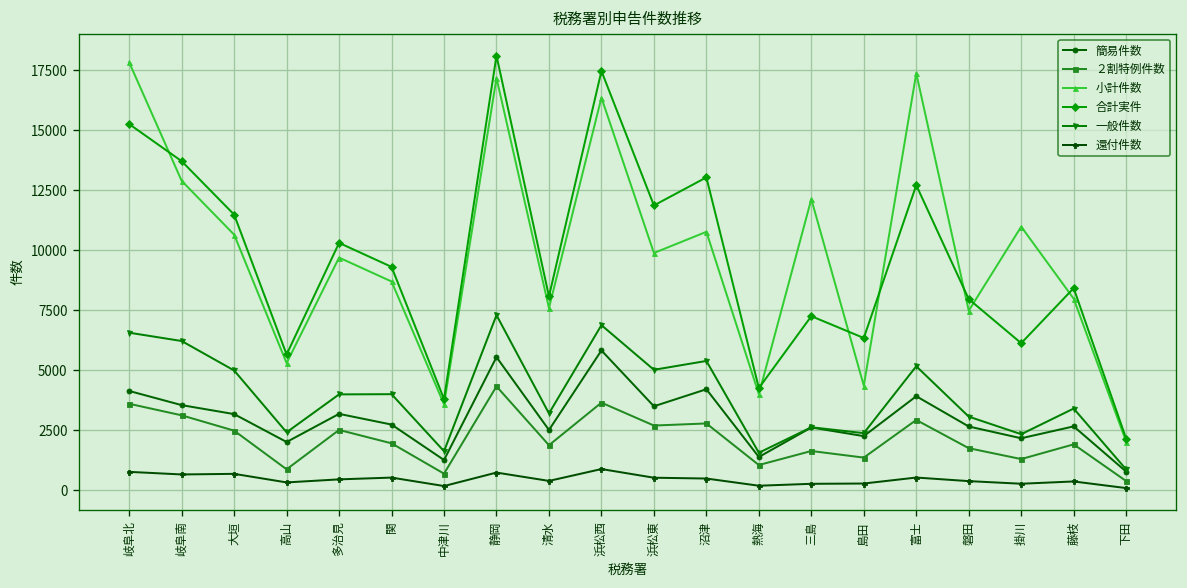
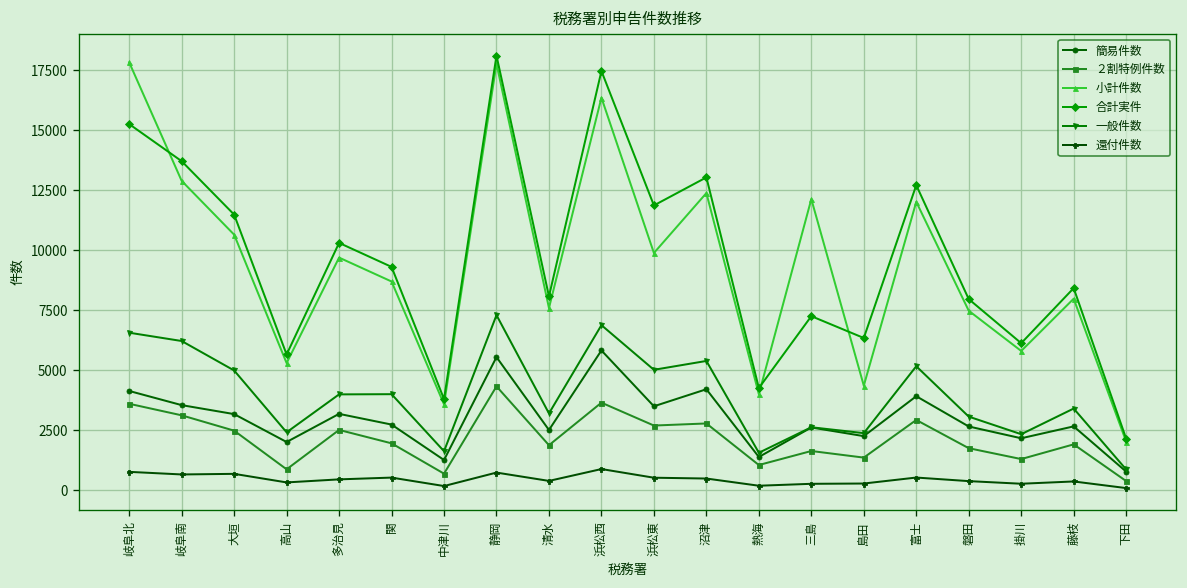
小計件数, 静岡: 17200 -> 17800
小計件数, 沼津: 10800 -> 12400
小計件数, 富士: 17400 -> 12000
小計件数, 掛川: 11000 -> 5800
